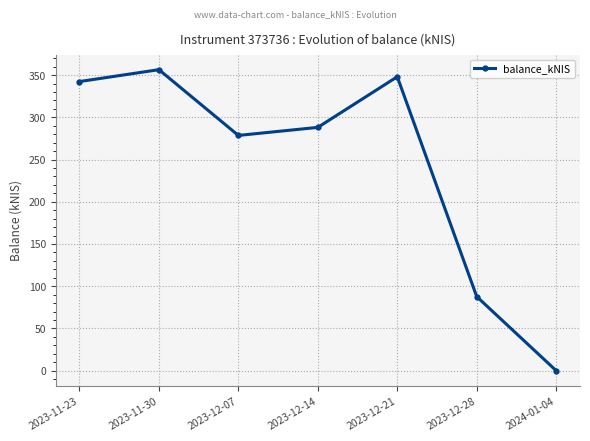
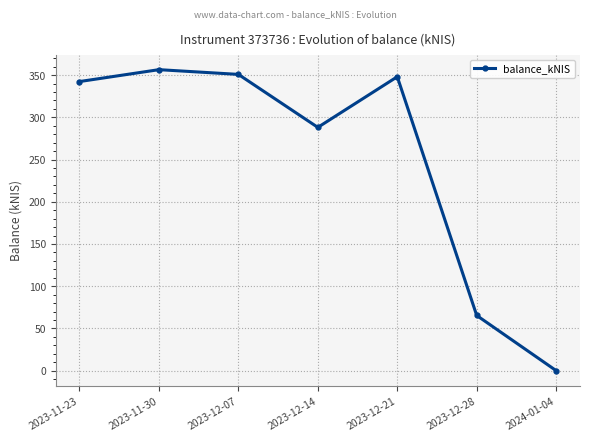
2023-12-07: 280 -> 350
2023-12-28: 90 -> 70
